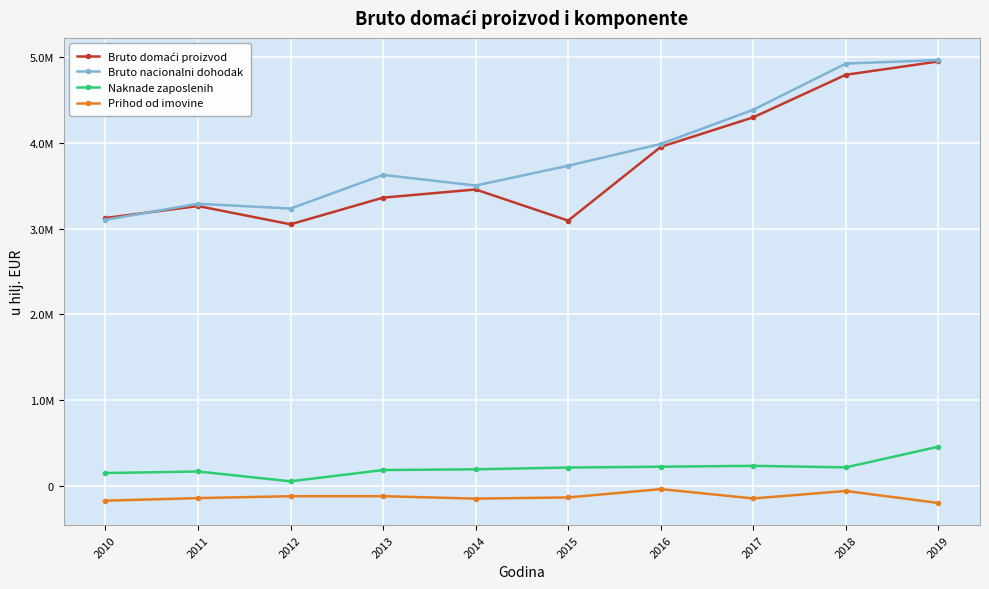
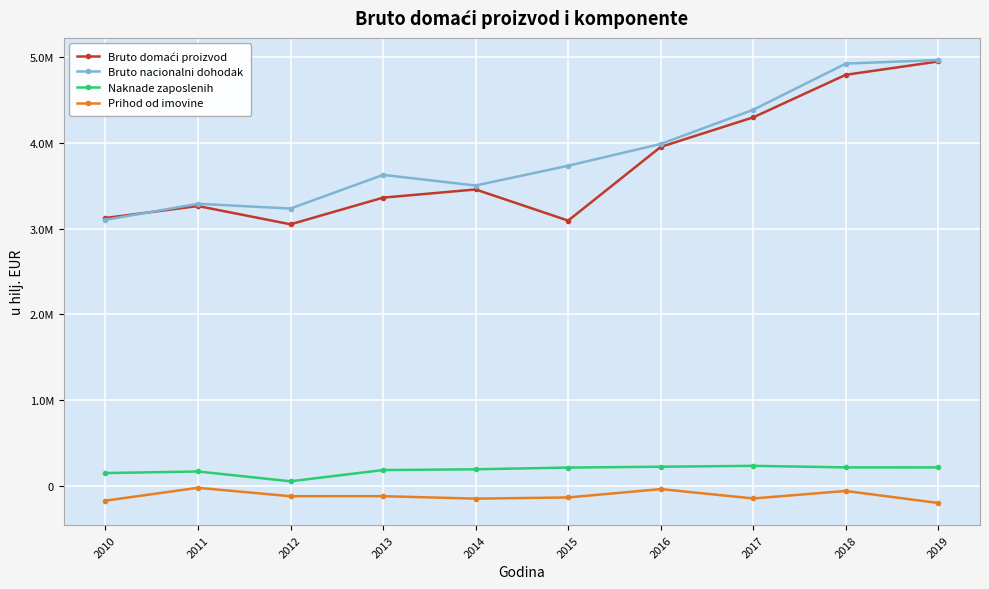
Prihod od imovine, 2011: -100000 -> 0
Naknade zaposlenih, 2019: 500000 -> 200000
